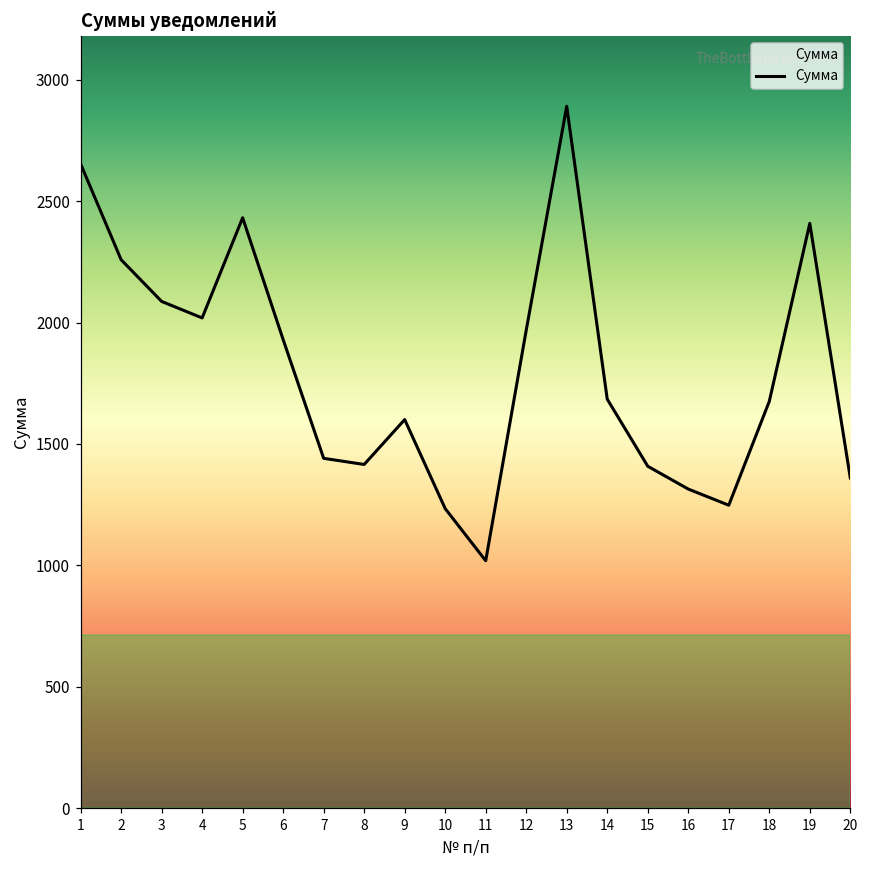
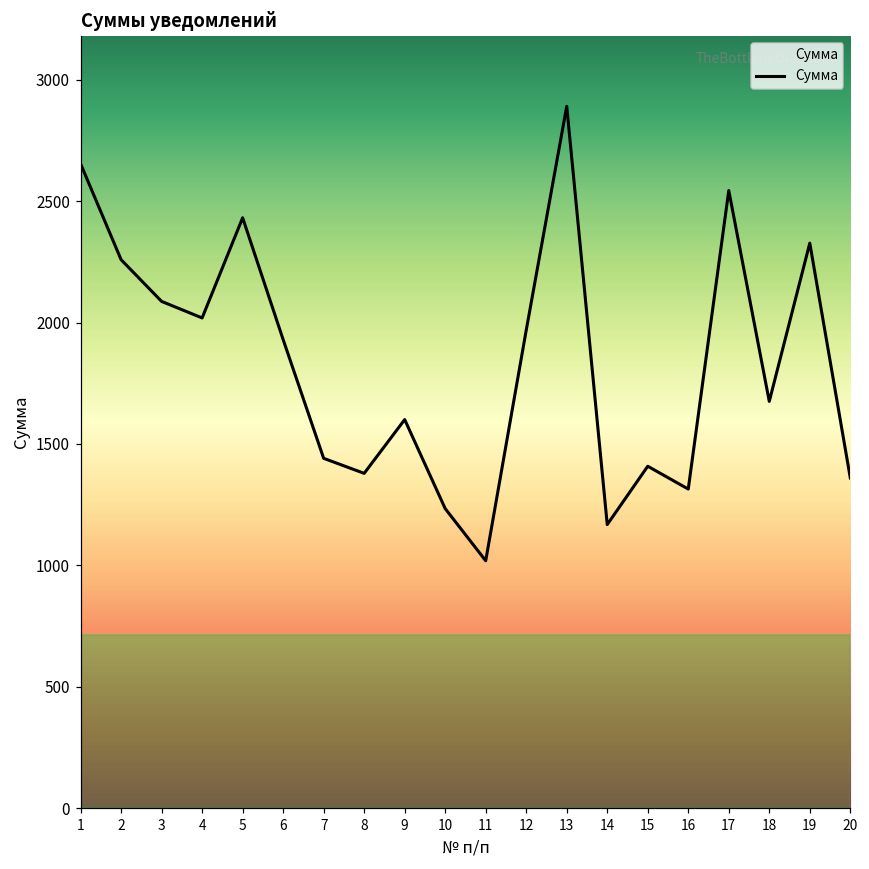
8: 1420 -> 1380
14: 1680 -> 1170
17: 1250 -> 2540
19: 2410 -> 2330
